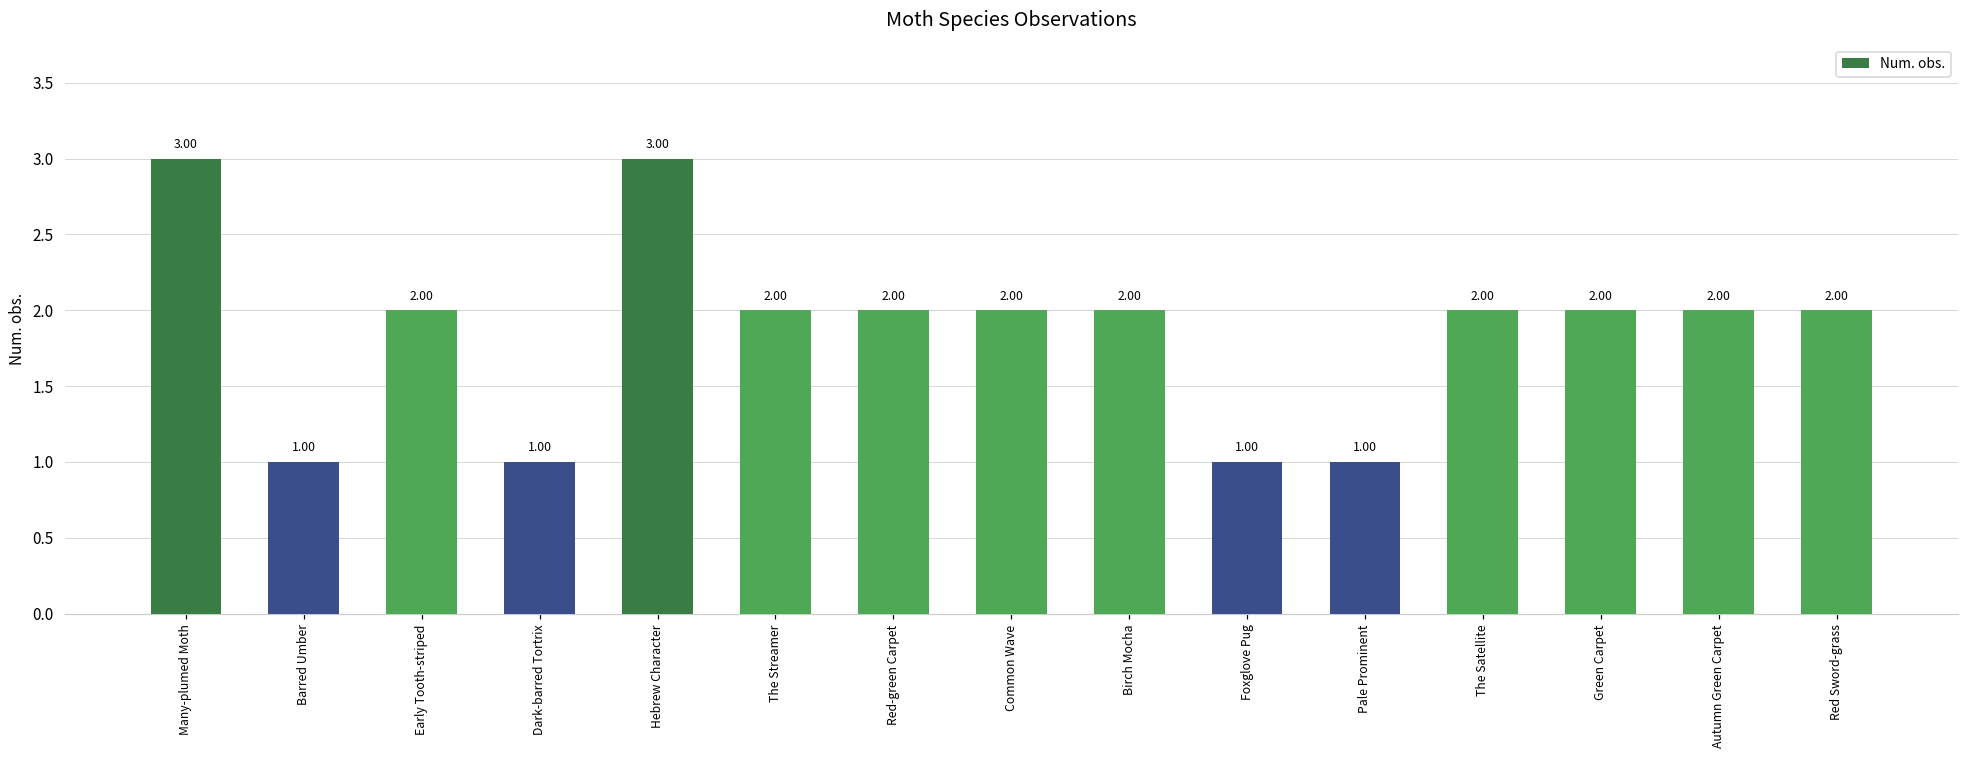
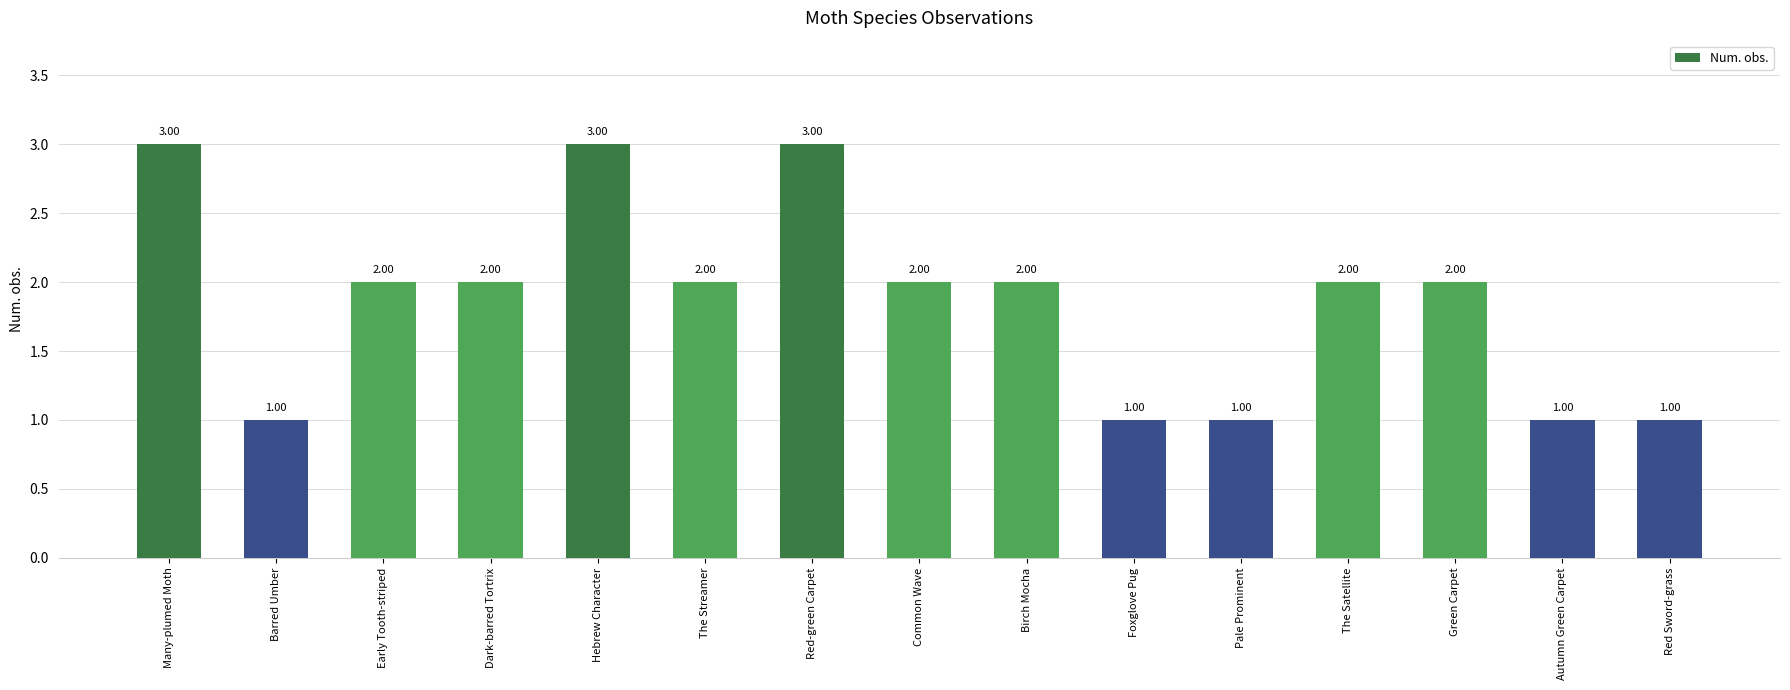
Dark-barred Tortrix: 1.00 -> 2.00
Red-green Carpet: 2.00 -> 3.00
Autumn Green Carpet: 2.00 -> 1.00
Red Sword-grass: 2.00 -> 1.00
